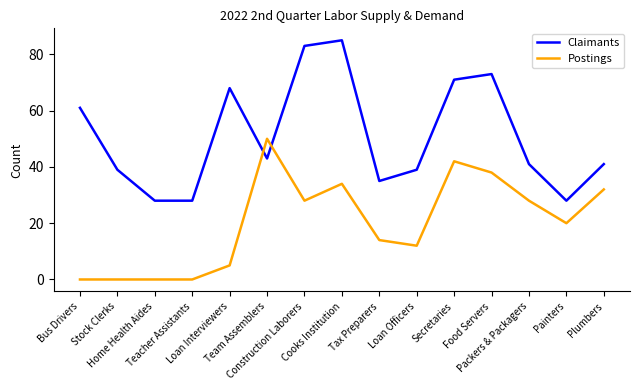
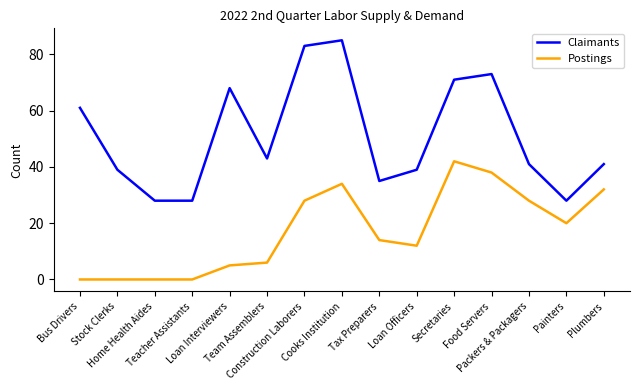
Postings, Team Assemblers: 50 -> 6
